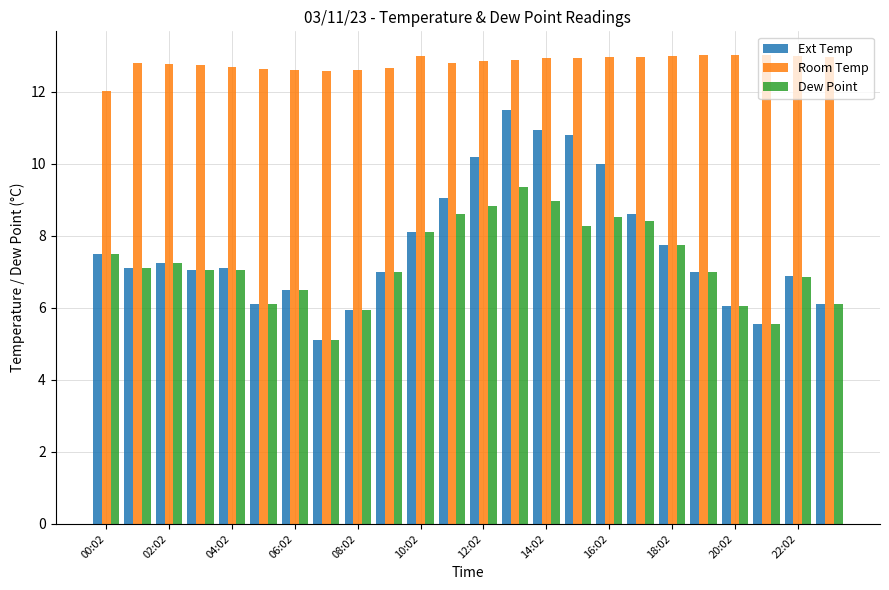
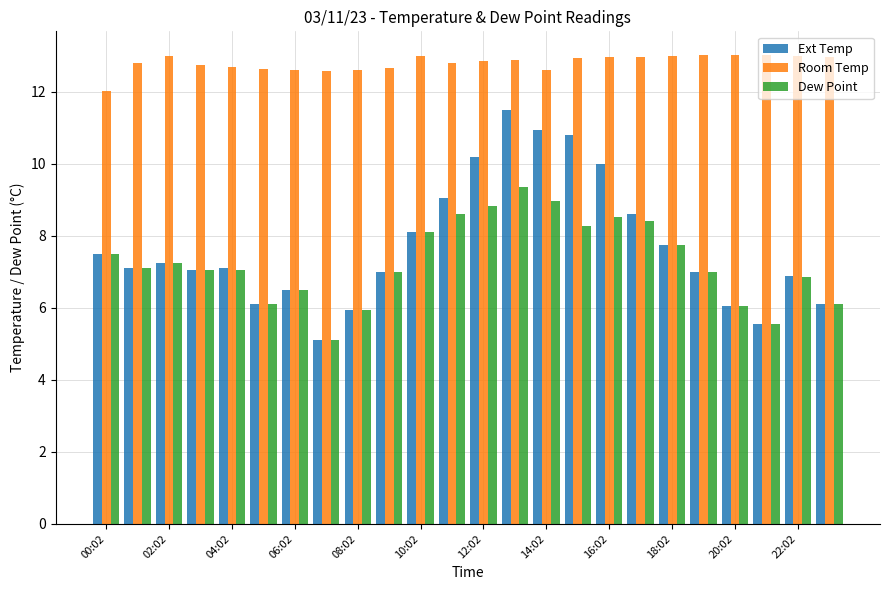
Room Temp, 02:02: 12.8 -> 13.0
Room Temp, 14:02: 12.9 -> 12.6
